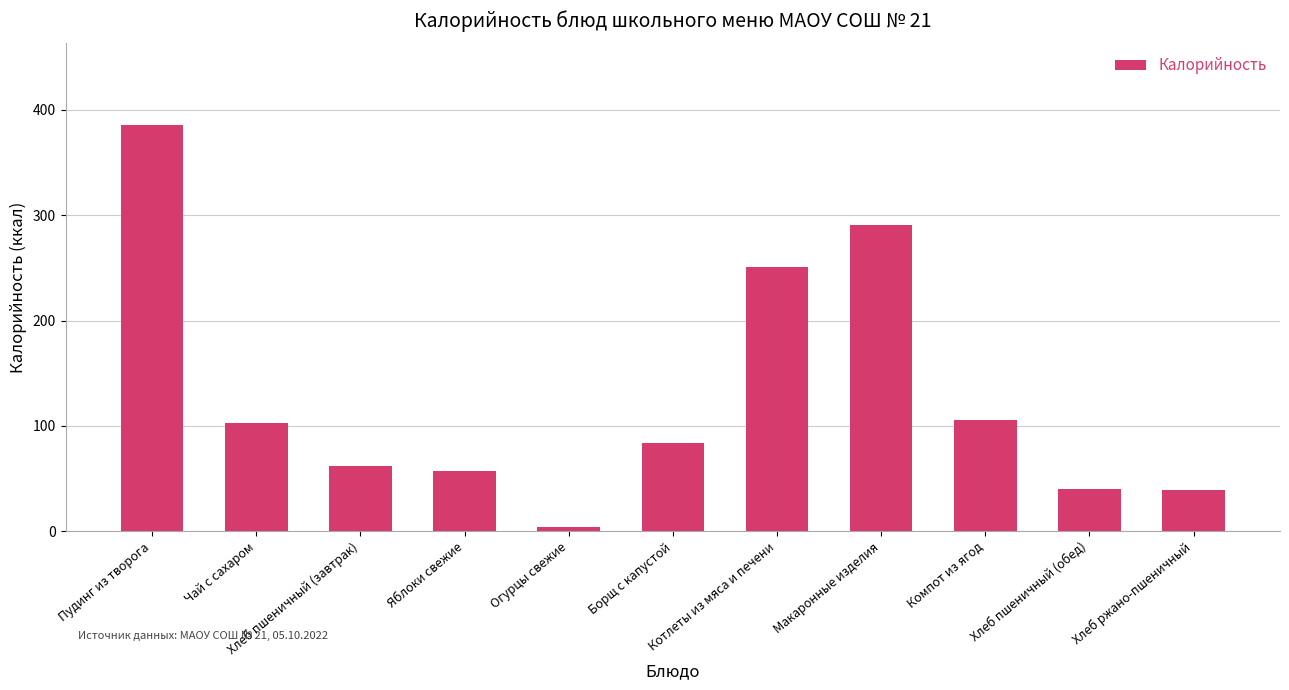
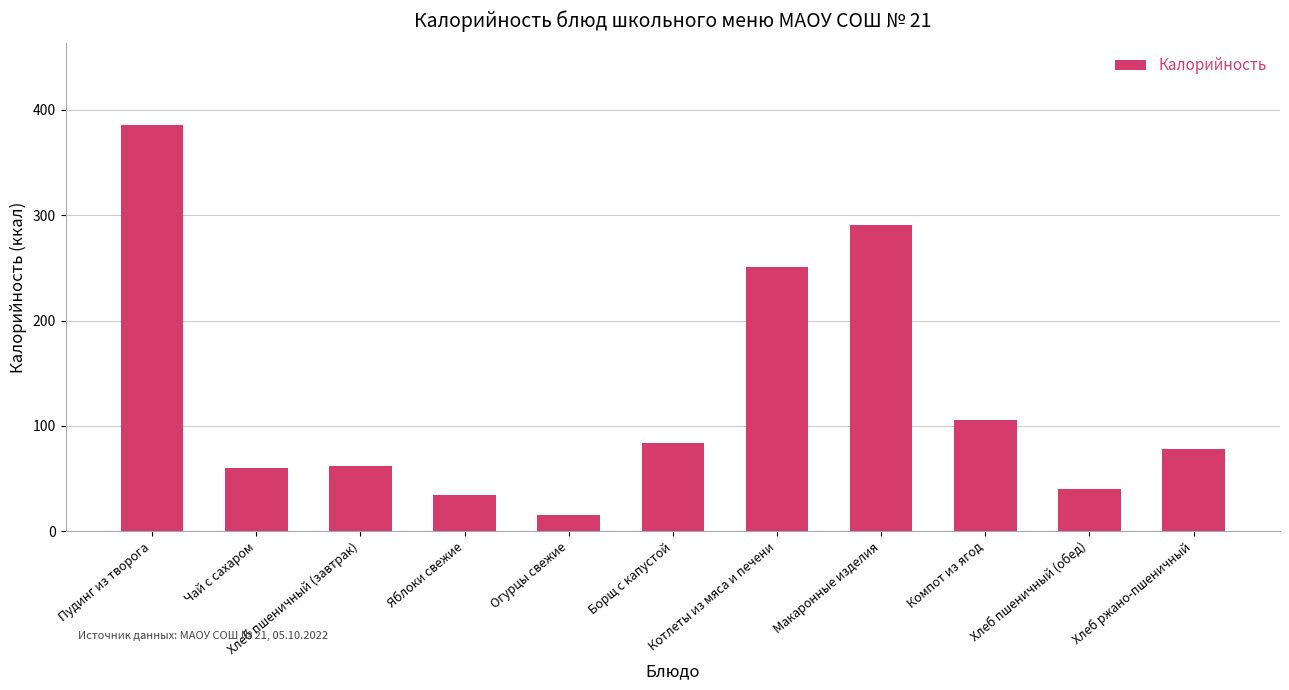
Чай с сахаром: 103 -> 60
Яблоки свежие: 57 -> 34
Огурцы свежие: 4 -> 15
Хлеб ржано-пшеничный: 39 -> 78
